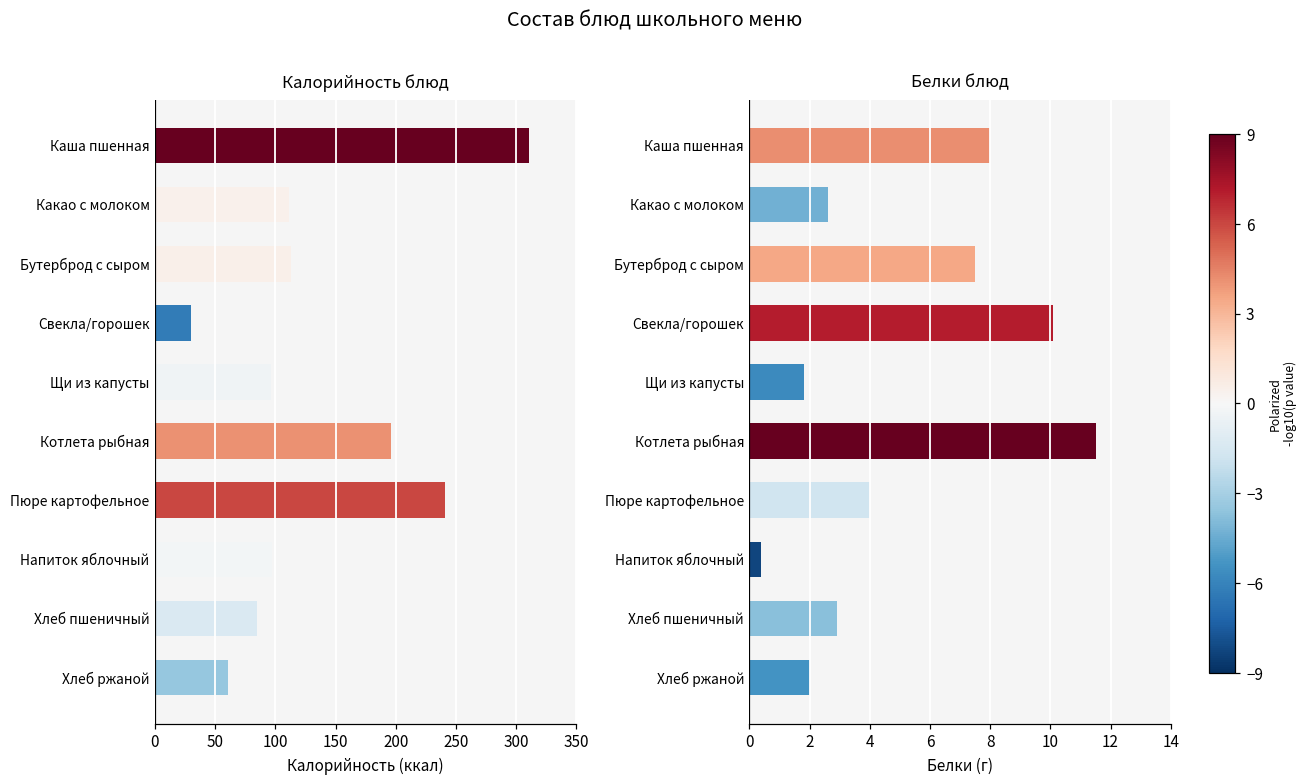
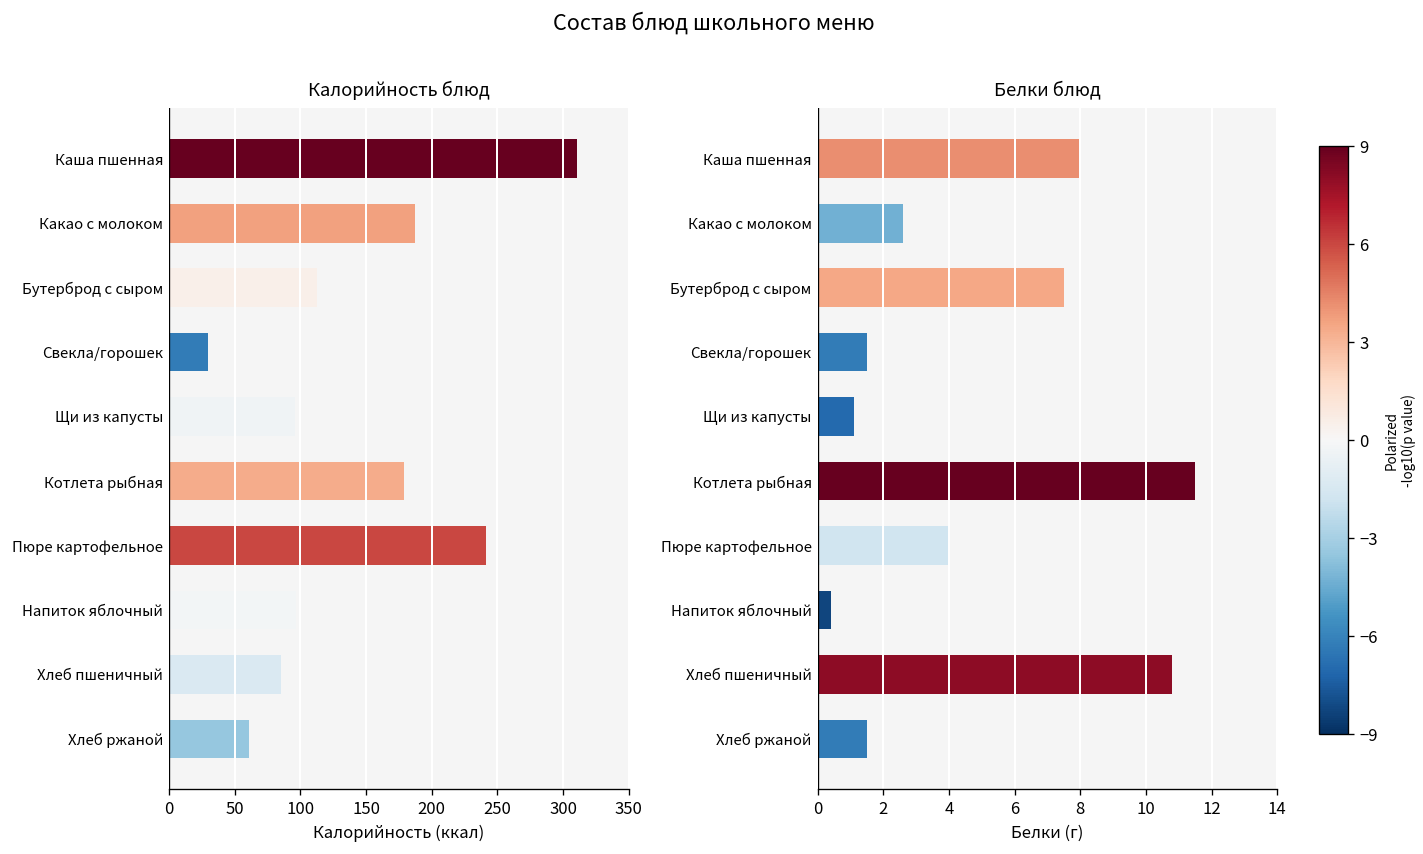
Калорийность блюд, Какао с молоком: 111 -> 187
Калорийность блюд, Котлета рыбная: 196 -> 179
Белки блюд, Свекла/горошек: 10.1 -> 1.5
Белки блюд, Щи из капусты: 1.8 -> 1.1
Белки блюд, Хлеб пшеничный: 2.9 -> 10.8
Белки блюд, Хлеб ржаной: 2.0 -> 1.5
